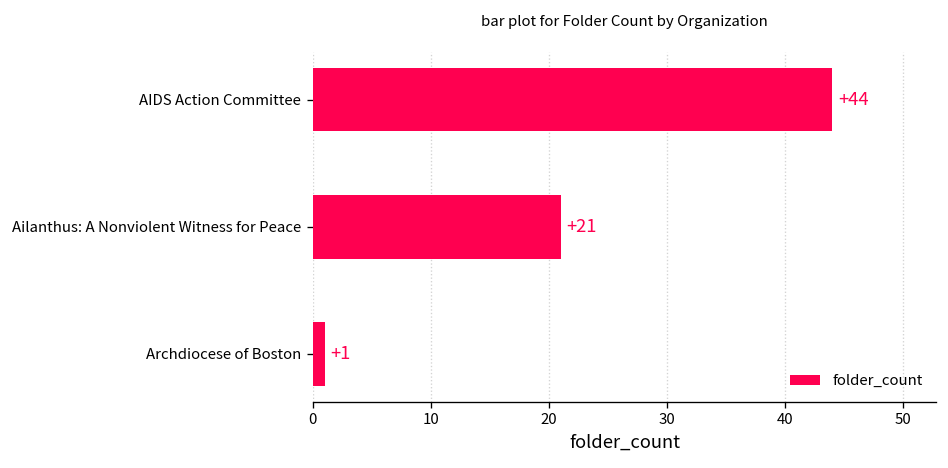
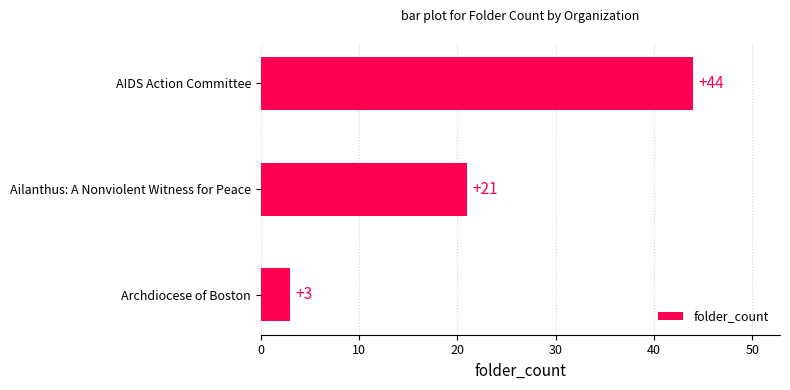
Archdiocese of Boston: +1 -> +3
